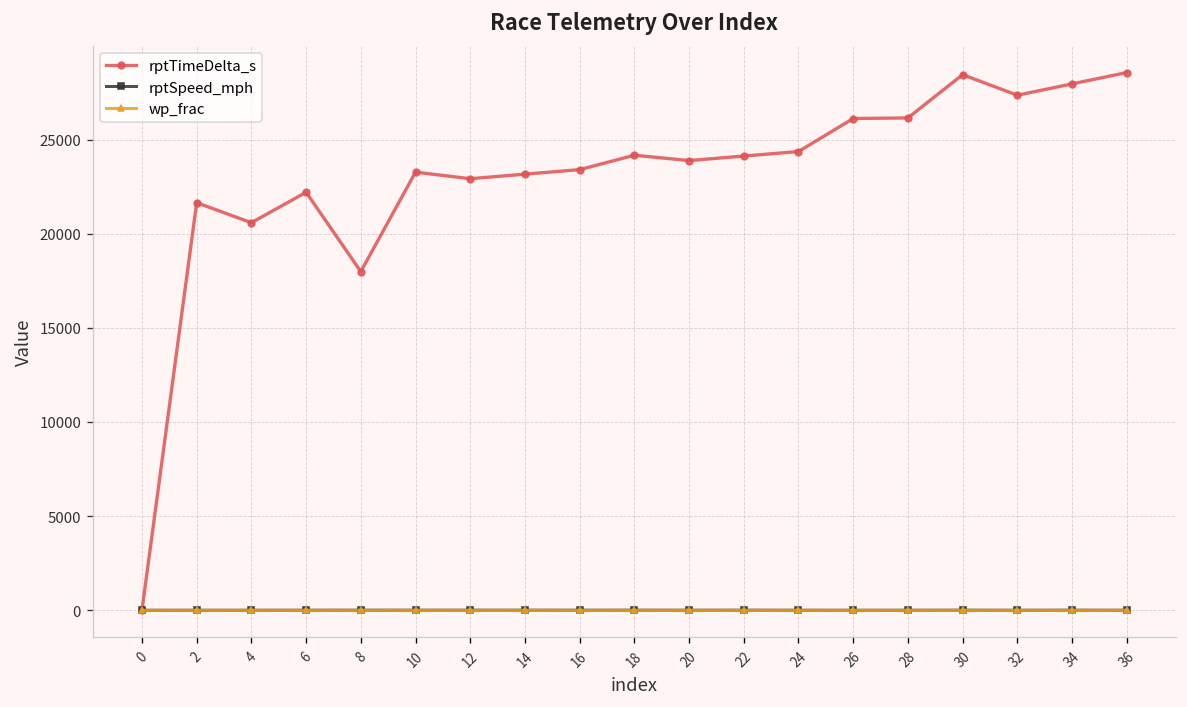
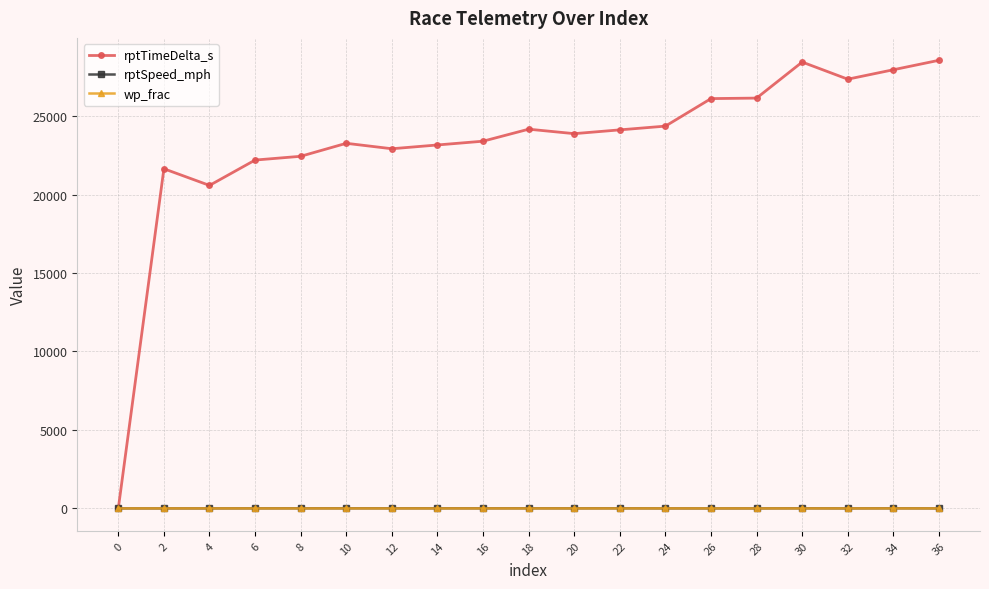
rptTimeDelta_s, 8: 18000 -> 22400
